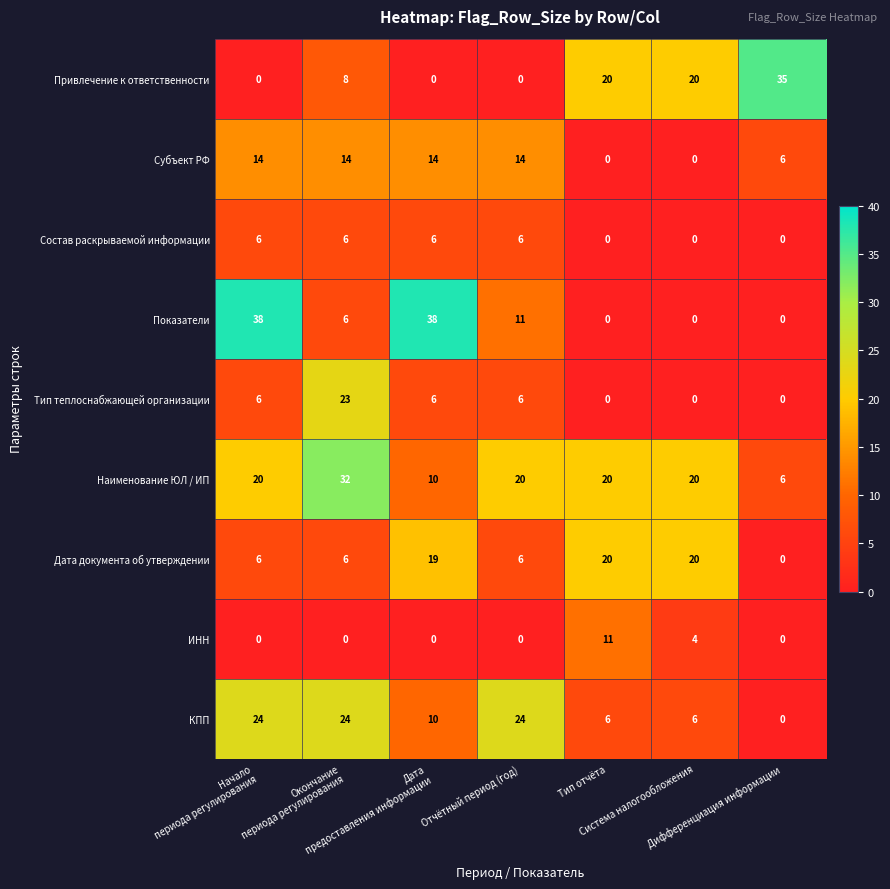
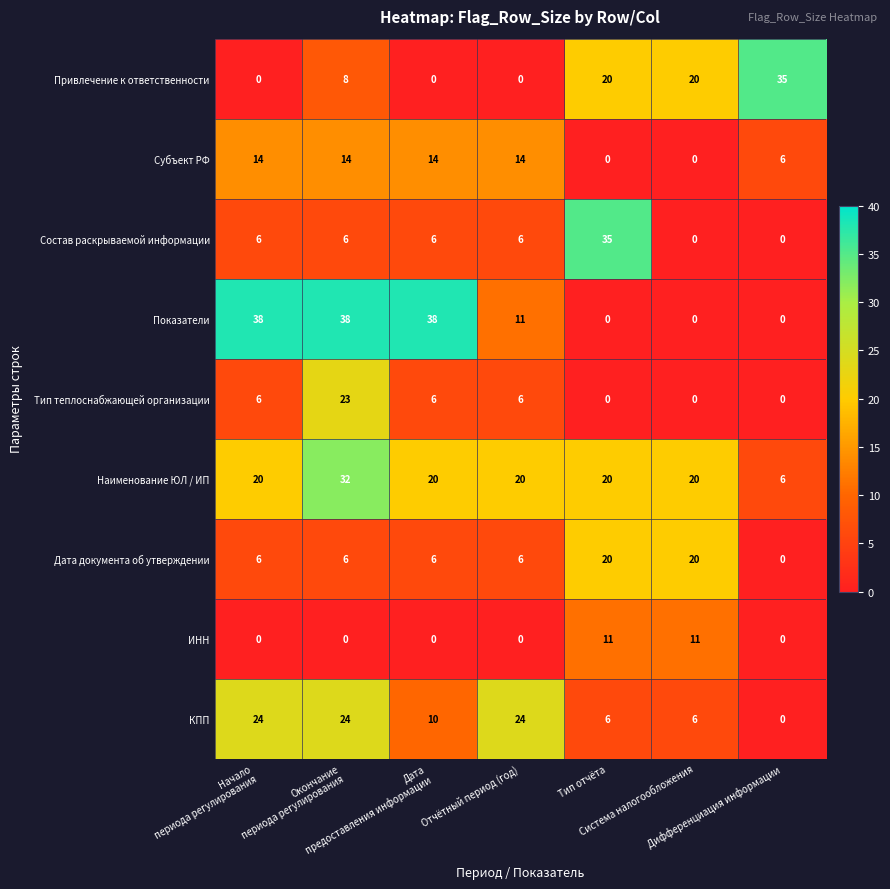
Состав раскрываемой информации, Тип отчёта: 0 -> 35
Показатели, Окончание периода регулирования: 6 -> 38
Наименование ЮЛ / ИП, Дата предоставления информации: 10 -> 20
Дата документа об утверждении, Дата предоставления информации: 19 -> 6
ИНН, Система налогообложения: 4 -> 11
